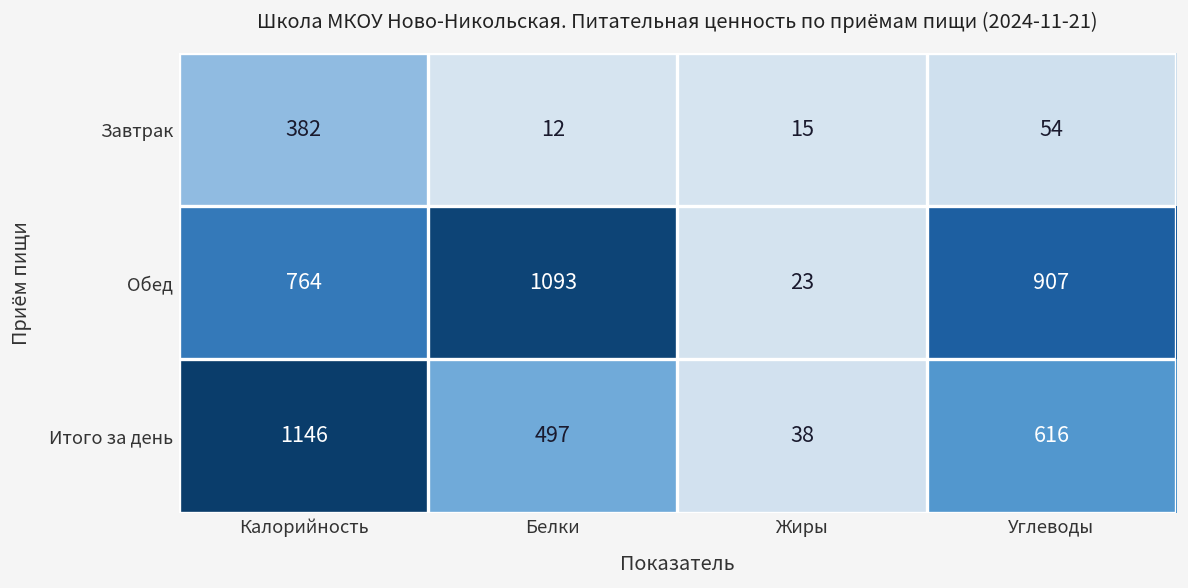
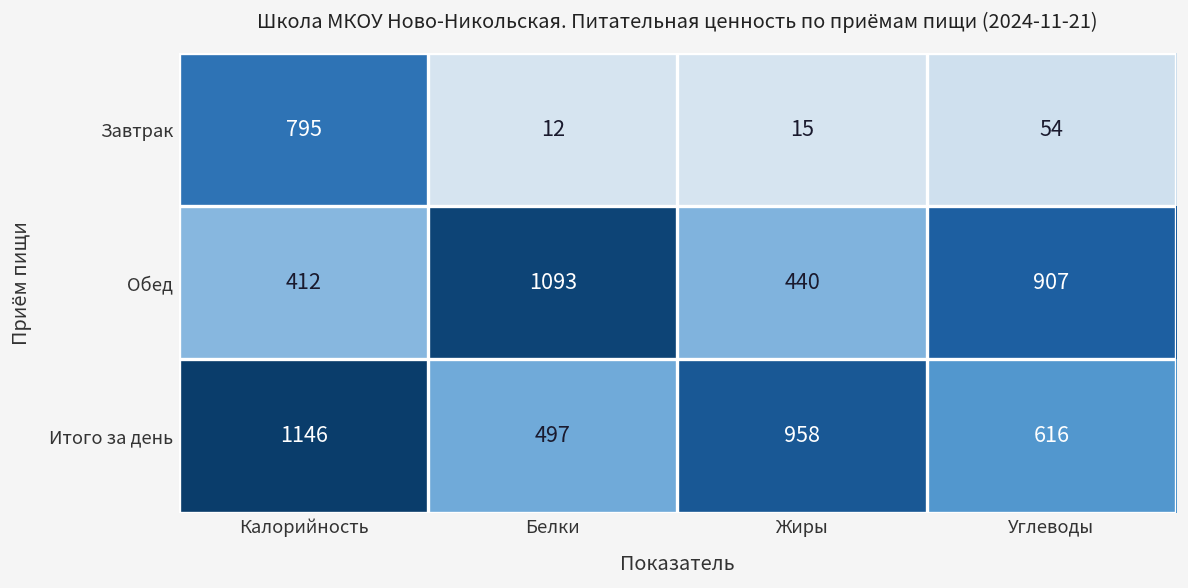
Завтрак, Калорийность: 382 -> 795
Обед, Калорийность: 764 -> 412
Обед, Жиры: 23 -> 440
Итого за день, Жиры: 38 -> 958
